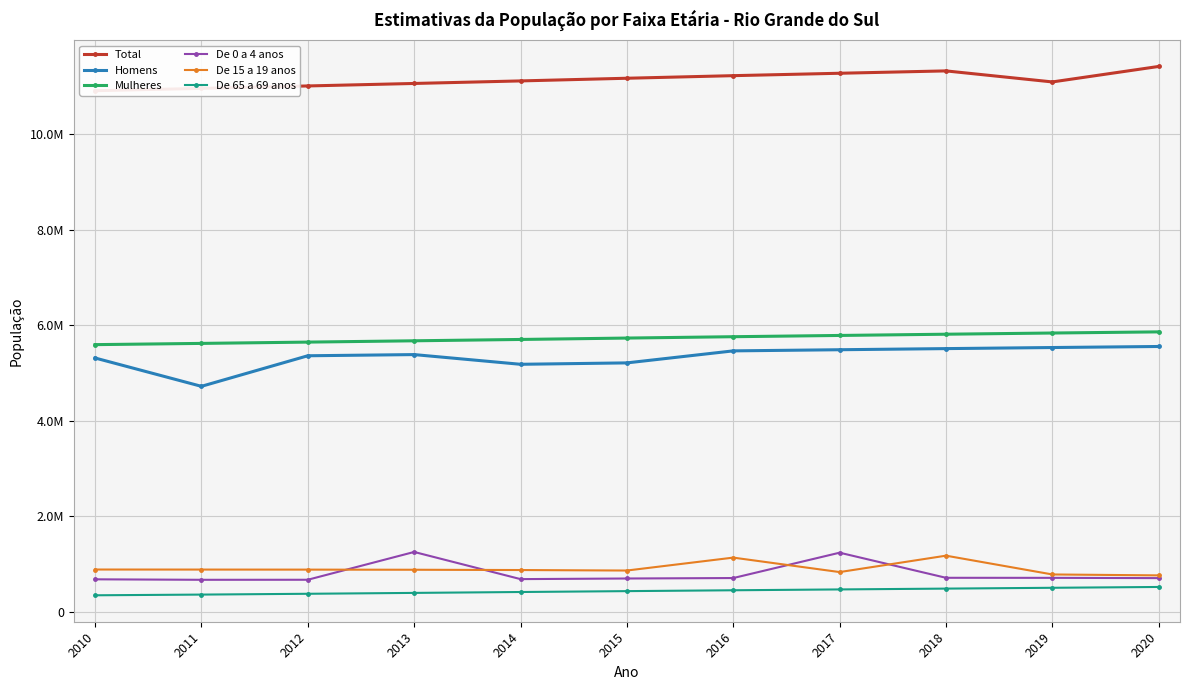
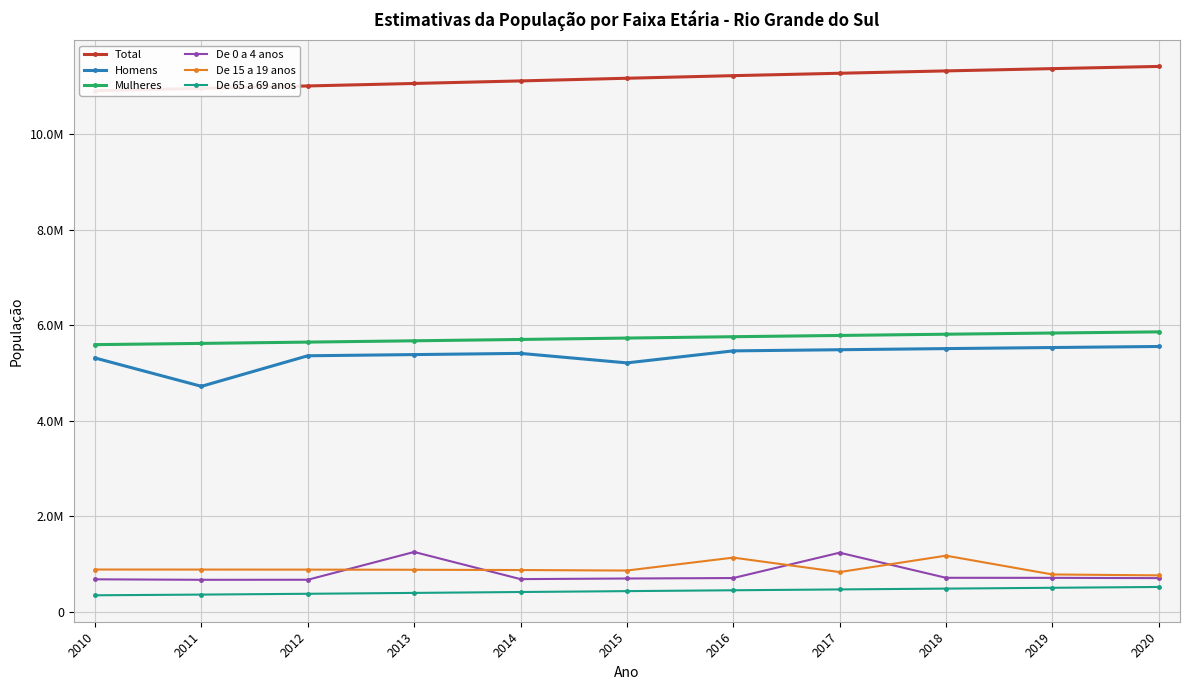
Homens, 2014: 5200000 -> 5400000
Total, 2019: 11100000 -> 11400000
